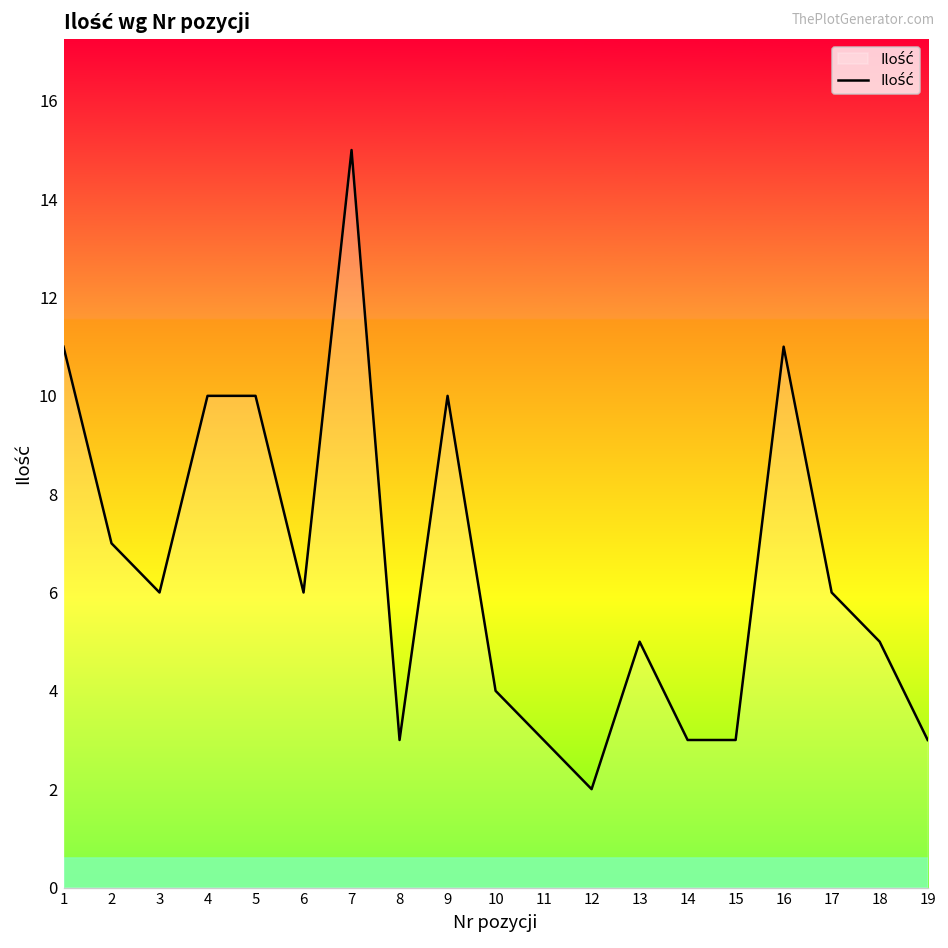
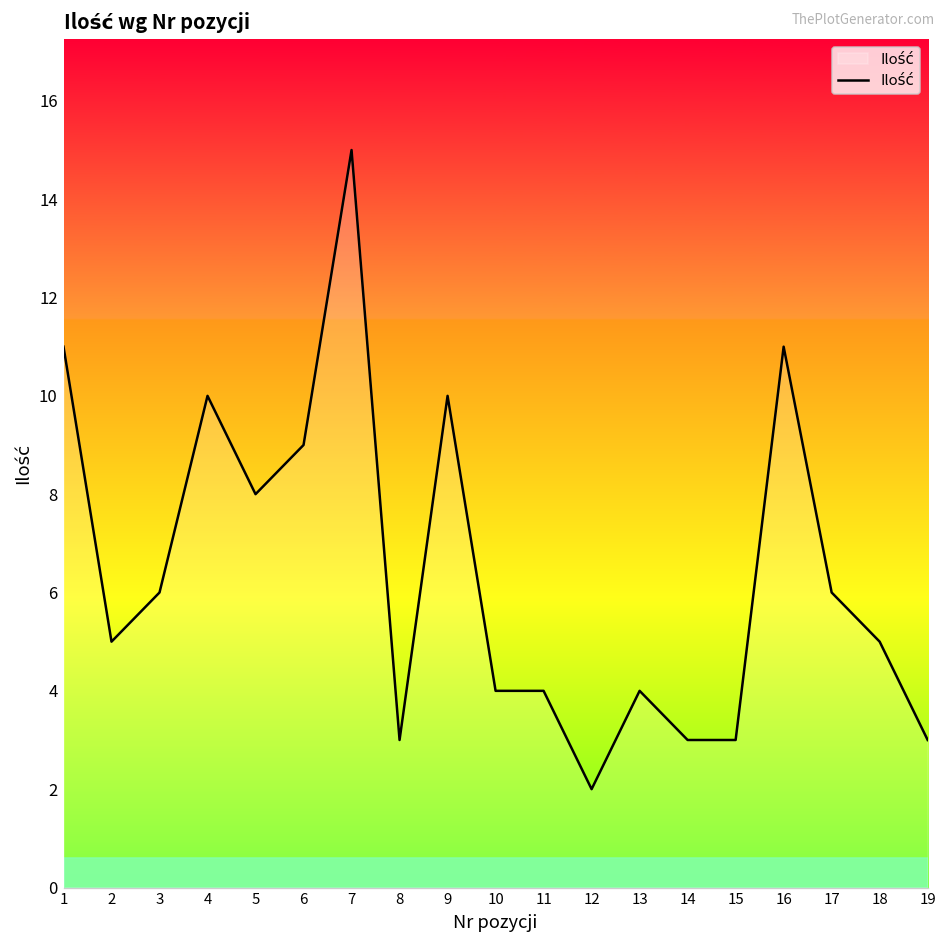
2: 7 -> 5
5: 10 -> 8
6: 6 -> 9
11: 3 -> 4
13: 5 -> 4
